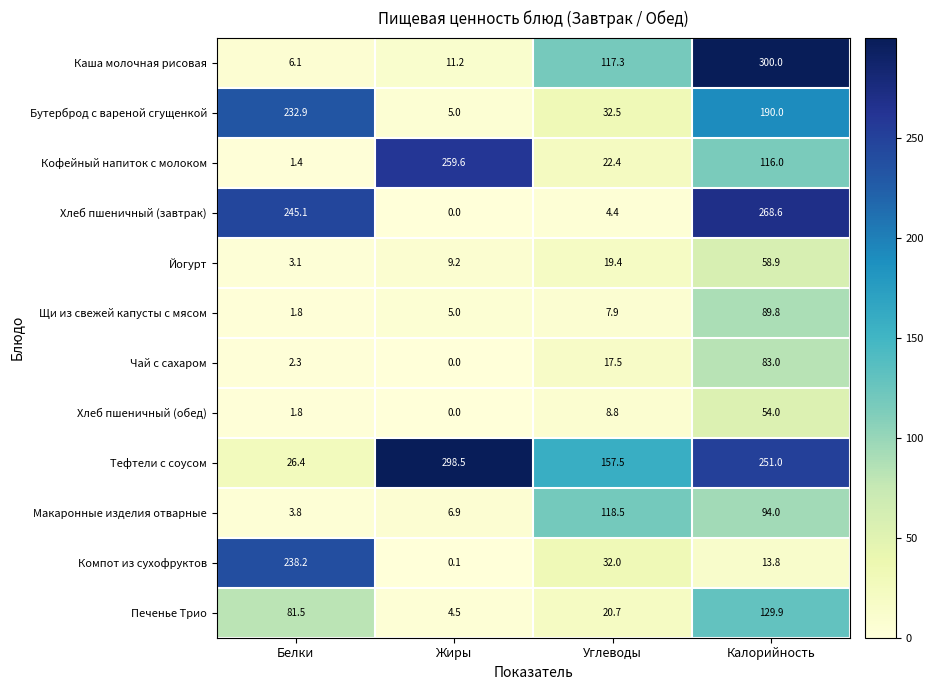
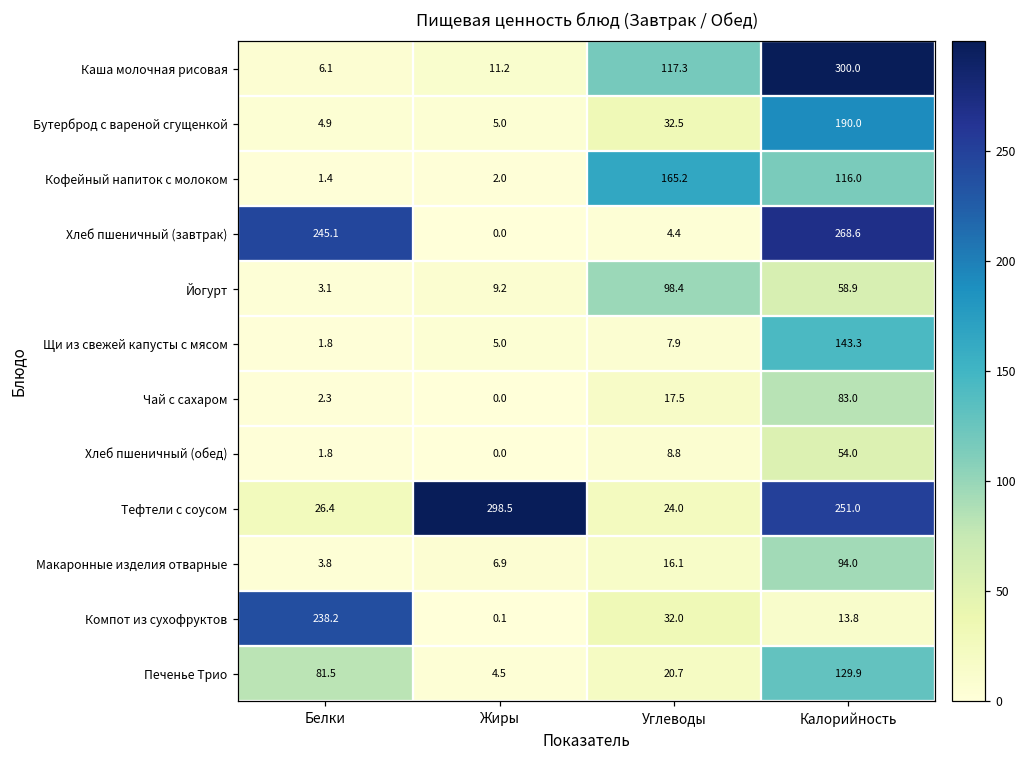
Бутерброд с вареной сгущенкой, Белки: 232.9 -> 4.9
Кофейный напиток с молоком, Жиры: 259.6 -> 2.0
Кофейный напиток с молоком, Углеводы: 22.4 -> 165.2
Йогурт, Углеводы: 19.4 -> 98.4
Щи из свежей капусты с мясом, Калорийность: 89.8 -> 143.3
Тефтели с соусом, Углеводы: 157.5 -> 24.0
Макаронные изделия отварные, Углеводы: 118.5 -> 16.1
